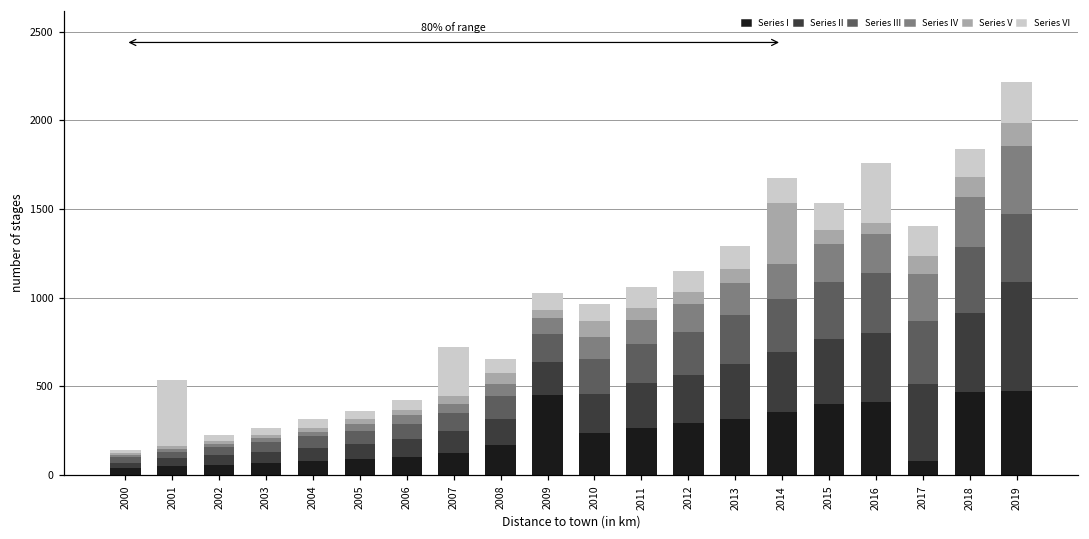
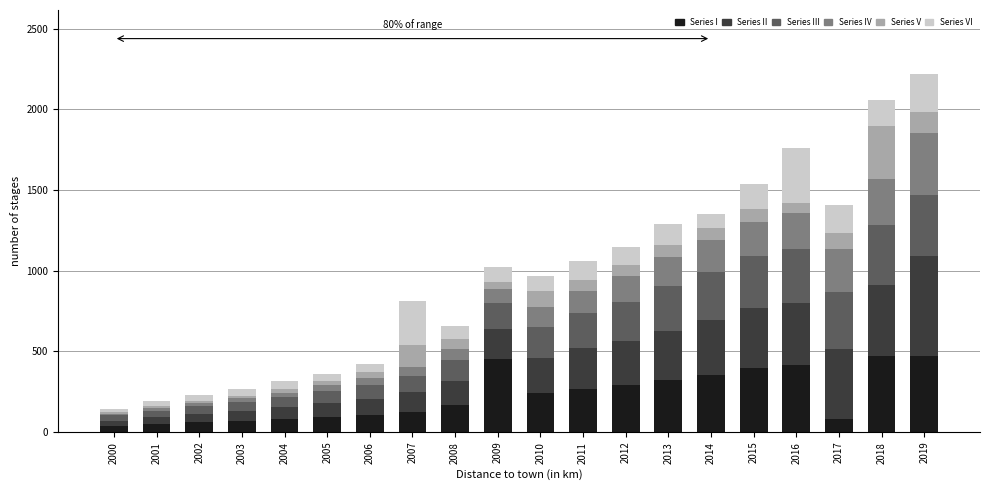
Series VI, 2001: 370 -> 30
Series V, 2007: 40 -> 140
Series V, 2014: 340 -> 80
Series VI, 2014: 140 -> 80
Series V, 2018: 110 -> 330
